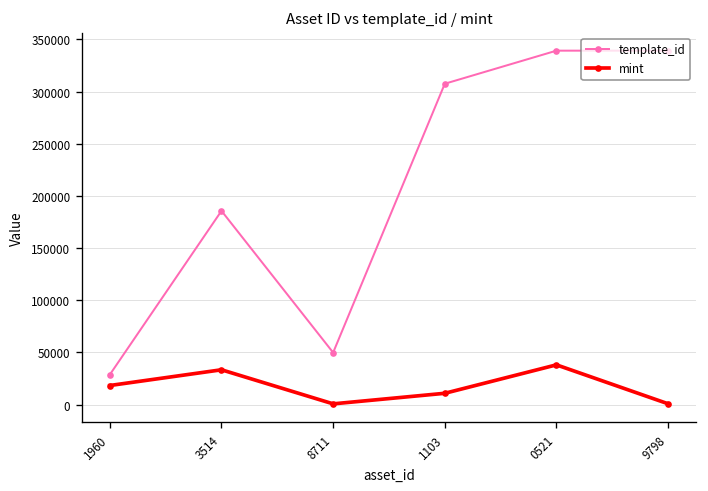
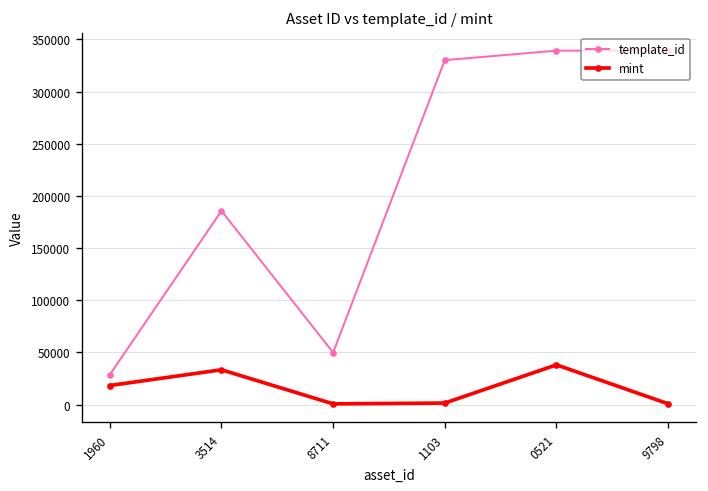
template_id, 1103: 310000 -> 330000
mint, 1103: 10000 -> 0
